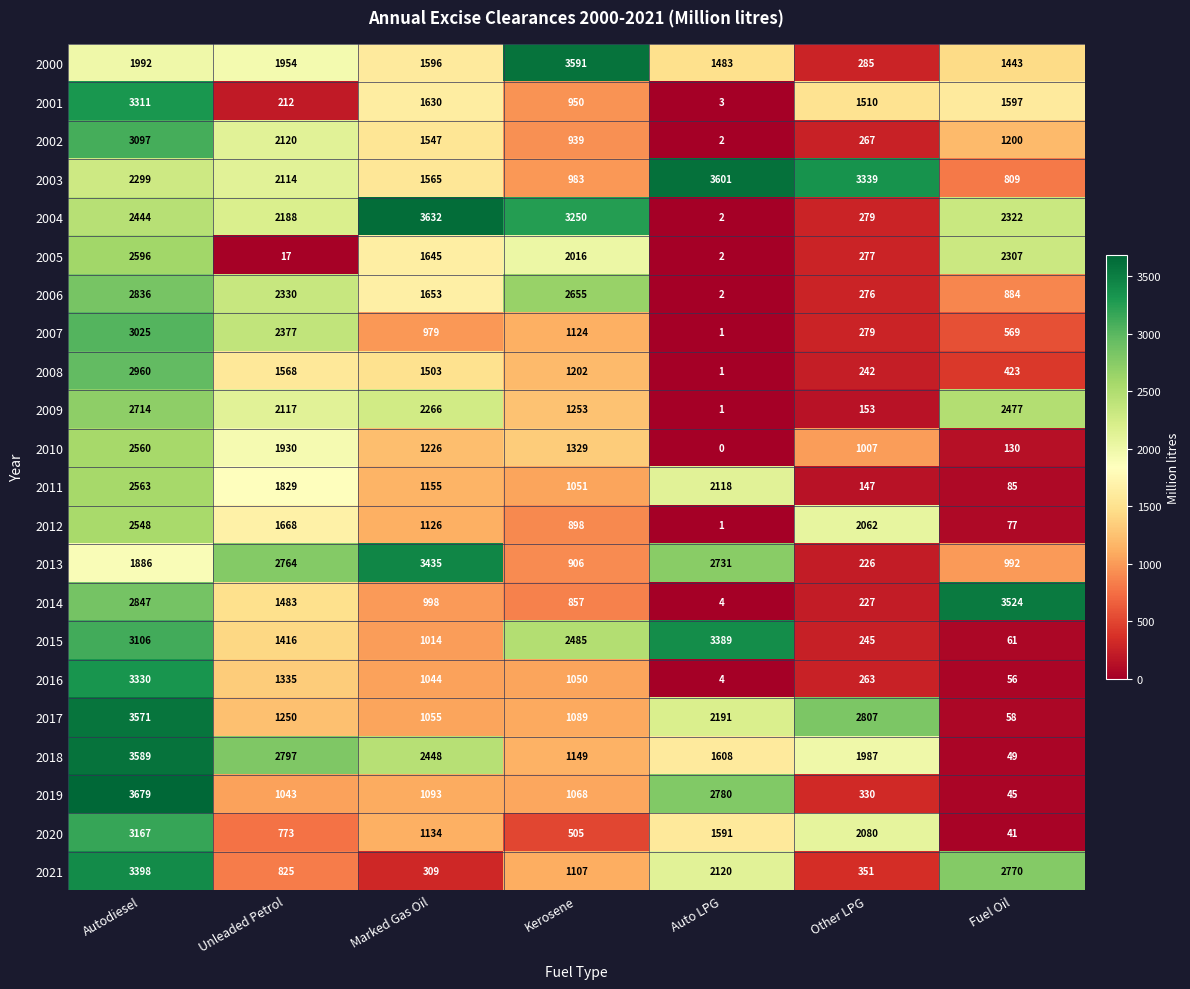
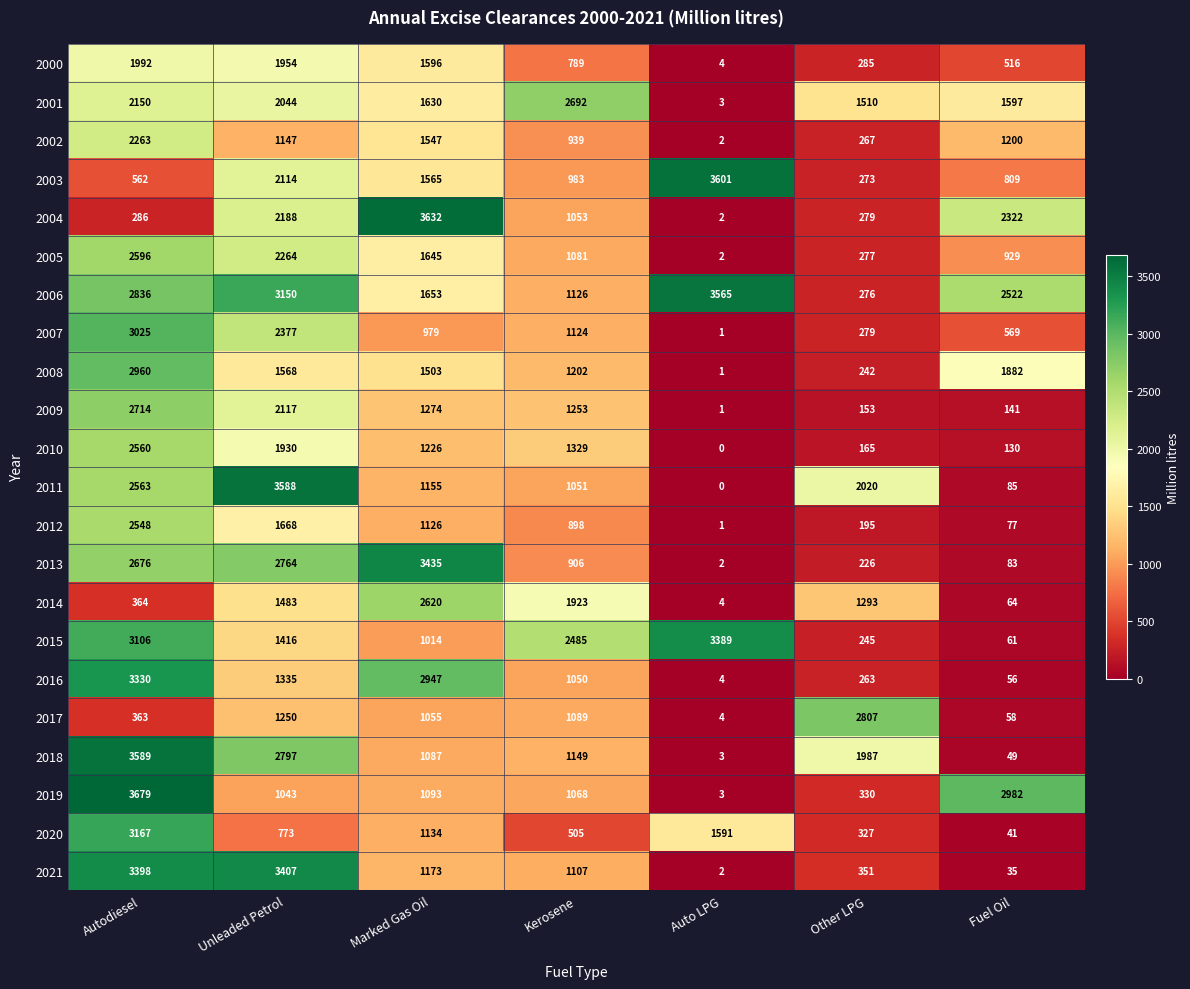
2000, Kerosene: 3591 -> 789
2000, Auto LPG: 1483 -> 4
2000, Fuel Oil: 1443 -> 516
2001, Autodiesel: 3311 -> 2150
2001, Unleaded Petrol: 212 -> 2044
2001, Kerosene: 950 -> 2692
2002, Autodiesel: 3097 -> 2263
2002, Unleaded Petrol: 2120 -> 1147
2003, Autodiesel: 2299 -> 562
2003, Other LPG: 3339 -> 273
2004, Autodiesel: 2444 -> 286
2004, Kerosene: 3250 -> 1053
2005, Unleaded Petrol: 17 -> 2264
2005, Kerosene: 2016 -> 1081
2005, Fuel Oil: 2307 -> 929
2006, Unleaded Petrol: 2330 -> 3150
2006, Kerosene: 2655 -> 1126
2006, Auto LPG: 2 -> 3565
2006, Fuel Oil: 884 -> 2522
2008, Fuel Oil: 423 -> 1882
2009, Marked Gas Oil: 2266 -> 1274
2009, Fuel Oil: 2477 -> 141
2010, Other LPG: 1007 -> 165
2011, Unleaded Petrol: 1829 -> 3588
2011, Auto LPG: 2118 -> 0
2011, Other LPG: 147 -> 2020
2012, Other LPG: 2062 -> 195
2013, Autodiesel: 1886 -> 2676
2013, Auto LPG: 2731 -> 2
2013, Fuel Oil: 992 -> 83
2014, Autodiesel: 2847 -> 364
2014, Marked Gas Oil: 998 -> 2620
2014, Kerosene: 857 -> 1923
2014, Other LPG: 227 -> 1293
2014, Fuel Oil: 3524 -> 64
2016, Marked Gas Oil: 1044 -> 2947
2017, Autodiesel: 3571 -> 363
2017, Auto LPG: 2191 -> 4
2018, Marked Gas Oil: 2448 -> 1087
2018, Auto LPG: 1608 -> 3
2019, Auto LPG: 2780 -> 3
2019, Fuel Oil: 45 -> 2982
2020, Other LPG: 2080 -> 327
2021, Unleaded Petrol: 825 -> 3407
2021, Marked Gas Oil: 309 -> 1173
2021, Auto LPG: 2120 -> 2
2021, Fuel Oil: 2770 -> 35
